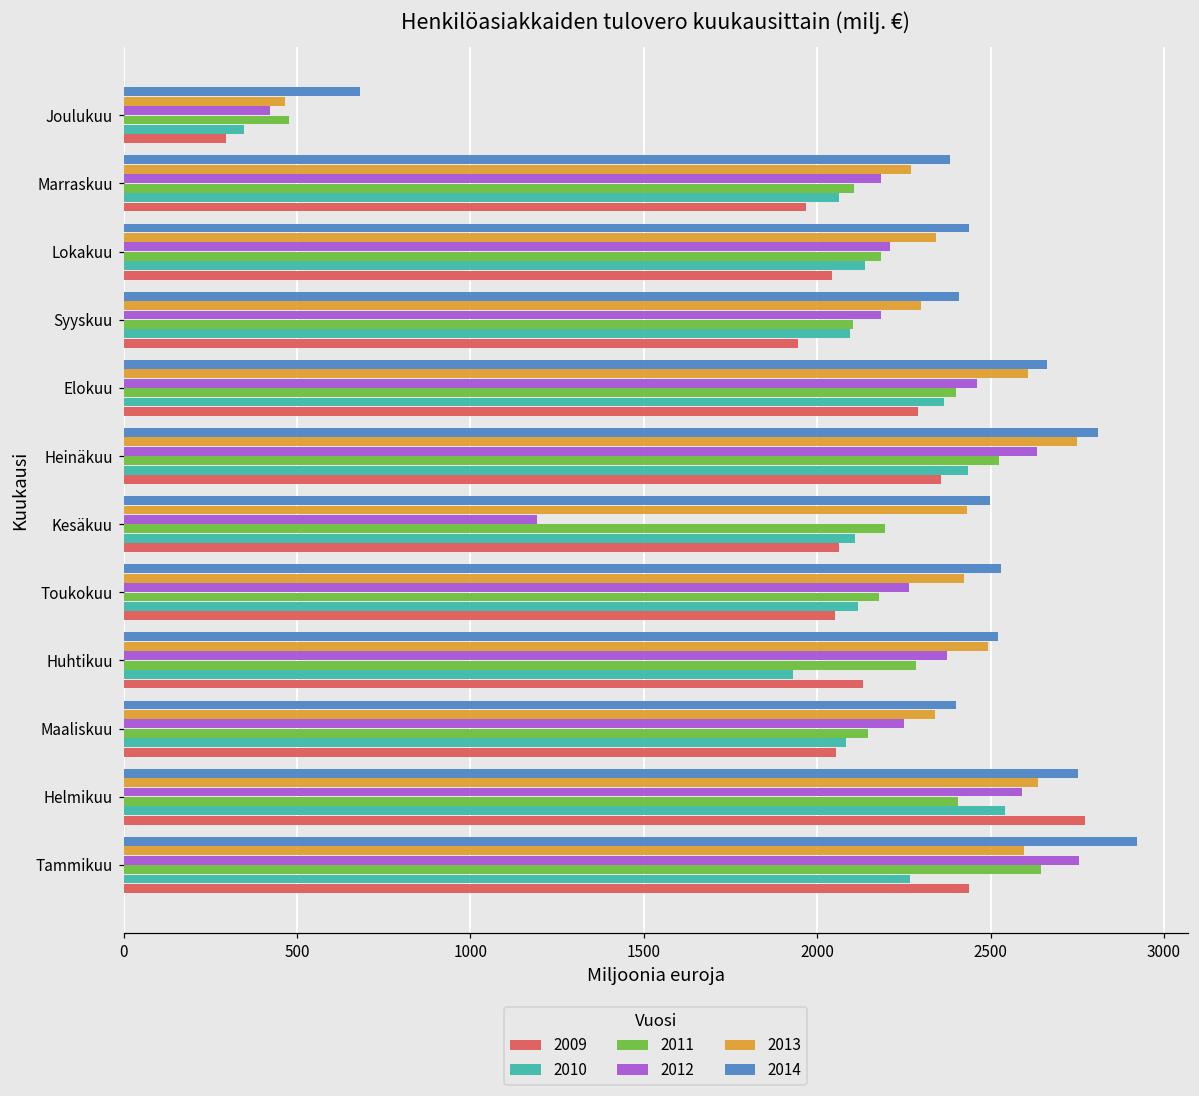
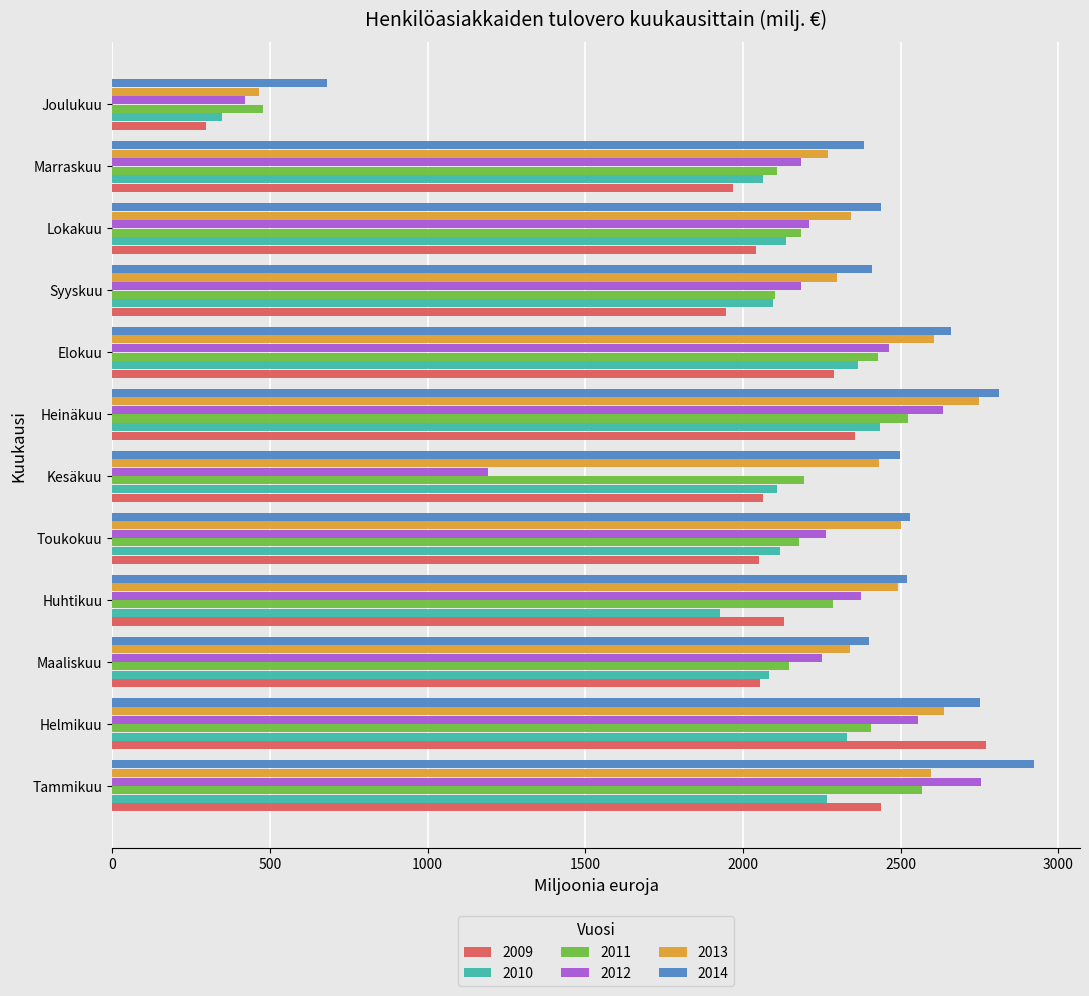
2011, Elokuu: 2400 -> 2430
2013, Toukokuu: 2420 -> 2500
2012, Helmikuu: 2590 -> 2560
2010, Helmikuu: 2540 -> 2330
2011, Tammikuu: 2650 -> 2570
